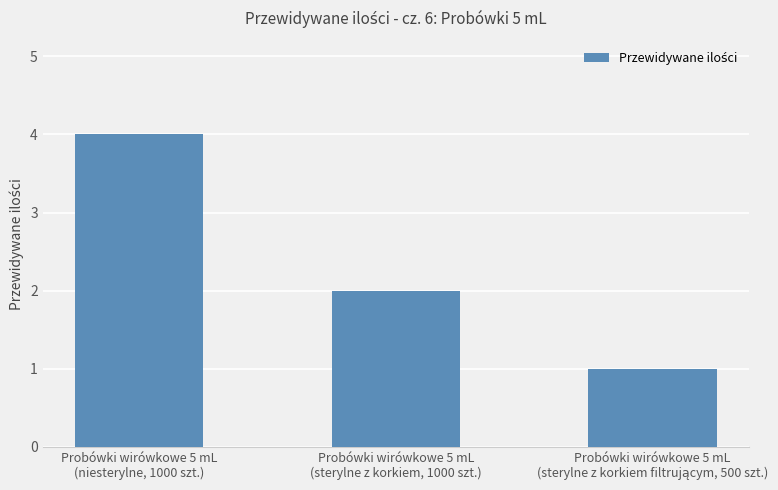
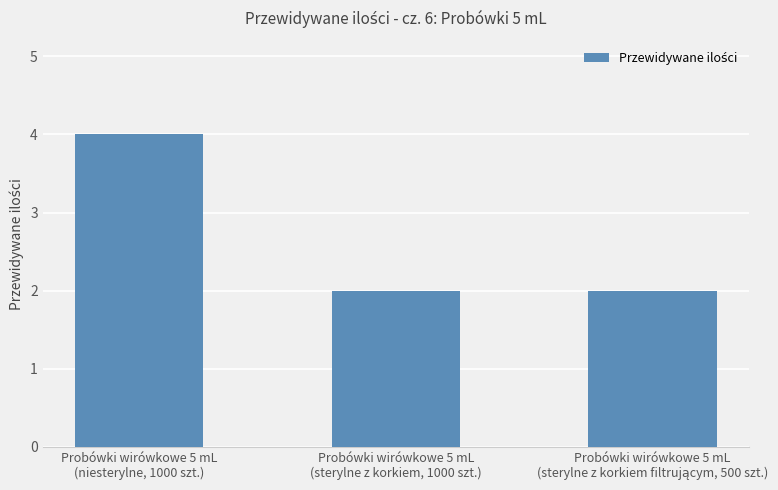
Probówki wirówkowe 5 mL (sterylne z korkiem filtrującym, 500 szt.): 1 -> 2
